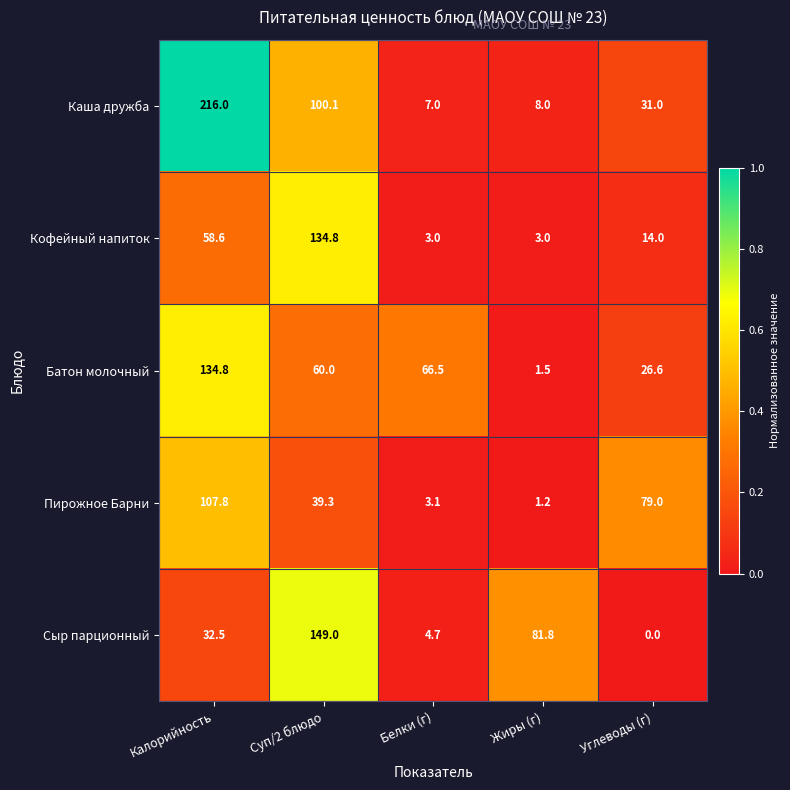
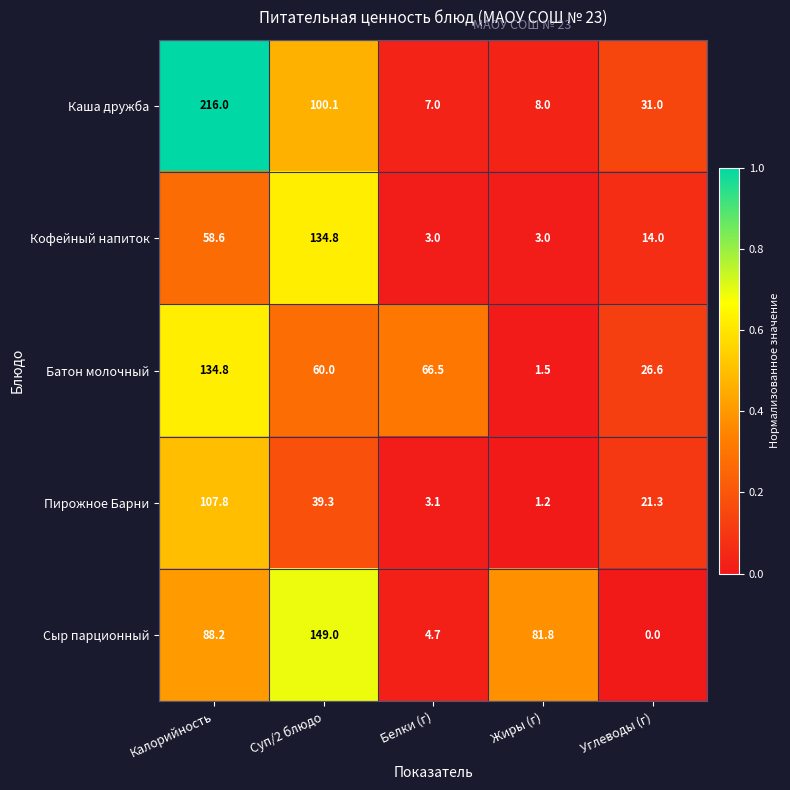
Пирожное Барни, Углеводы (г): 79.0 -> 21.3
Сыр парционный, Калорийность: 32.5 -> 88.2
